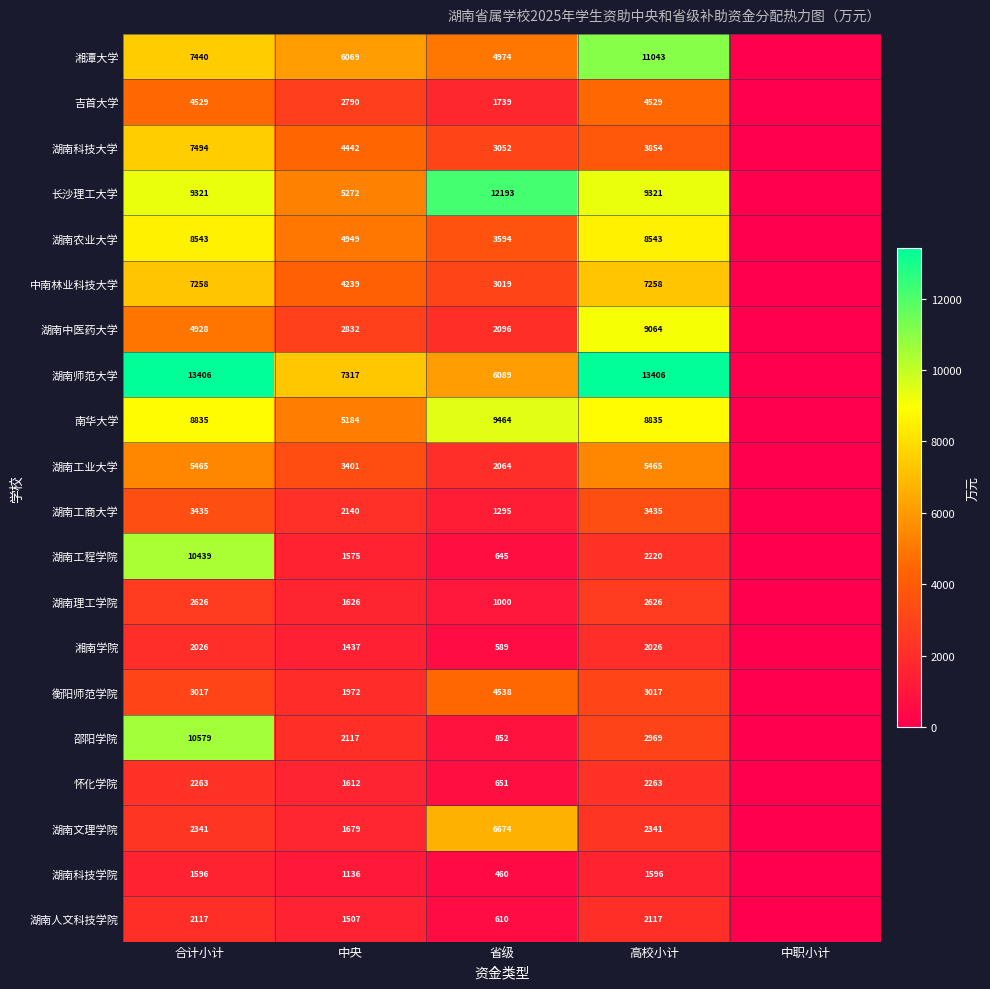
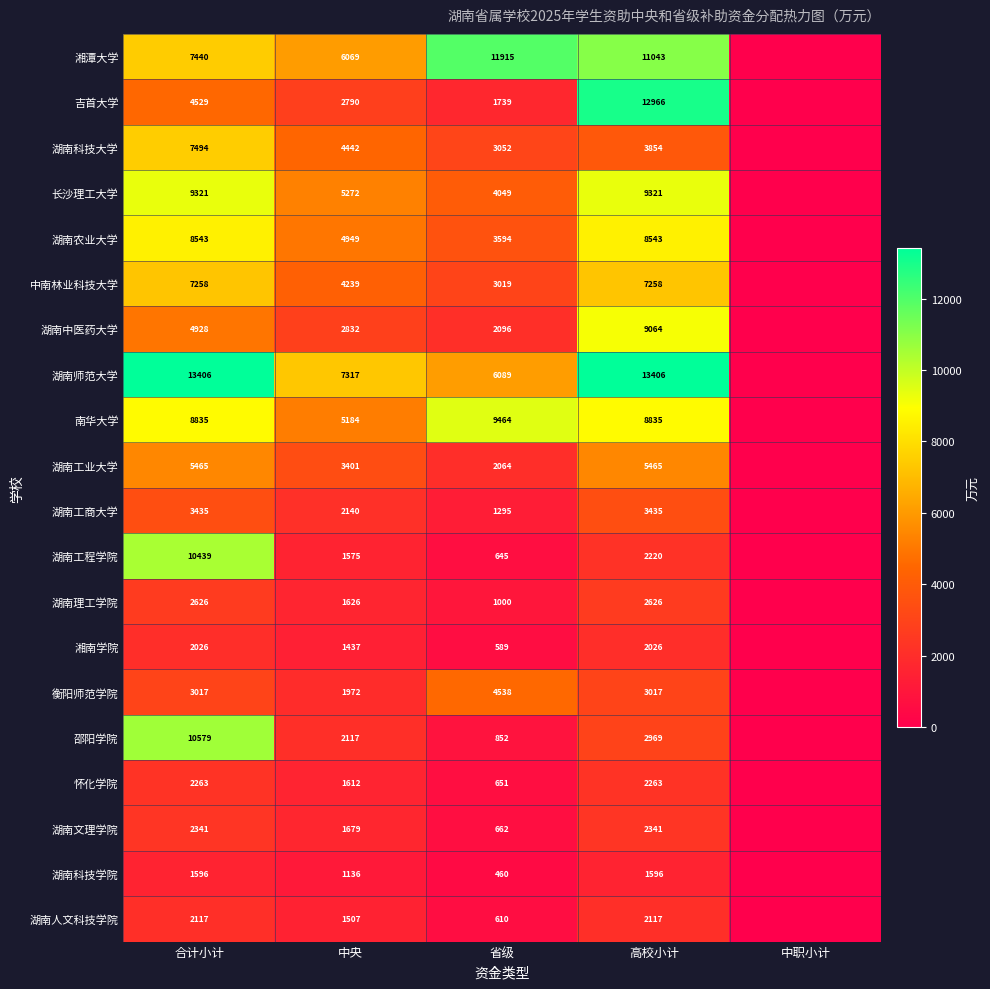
湘潭大学, 省级: 4974 -> 11915
吉首大学, 高校小计: 4529 -> 12966
长沙理工大学, 省级: 12193 -> 4049
湖南文理学院, 省级: 6674 -> 662
